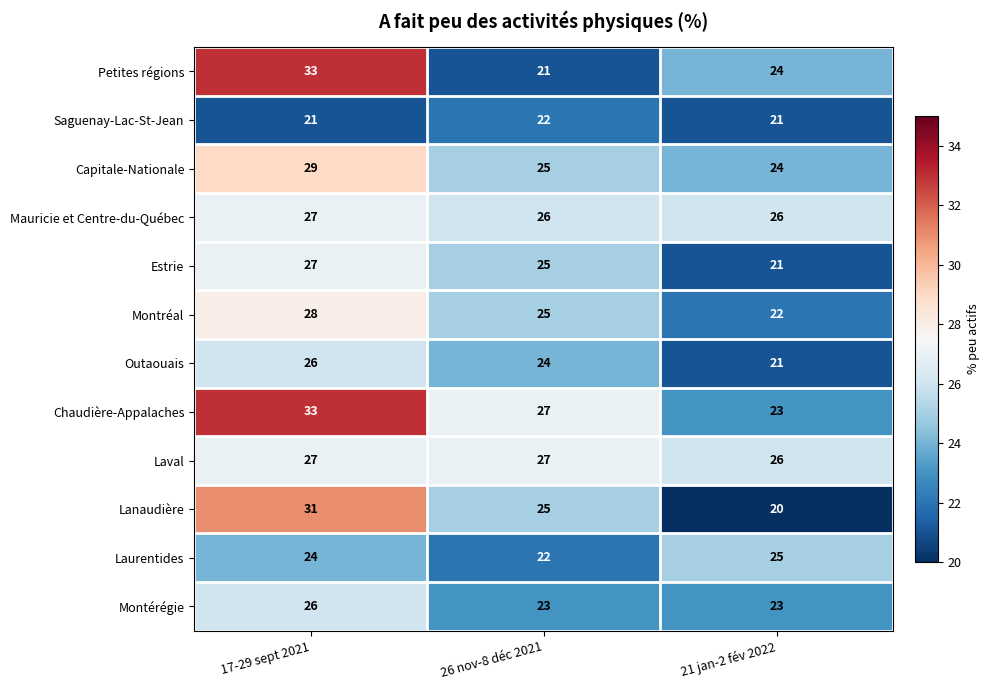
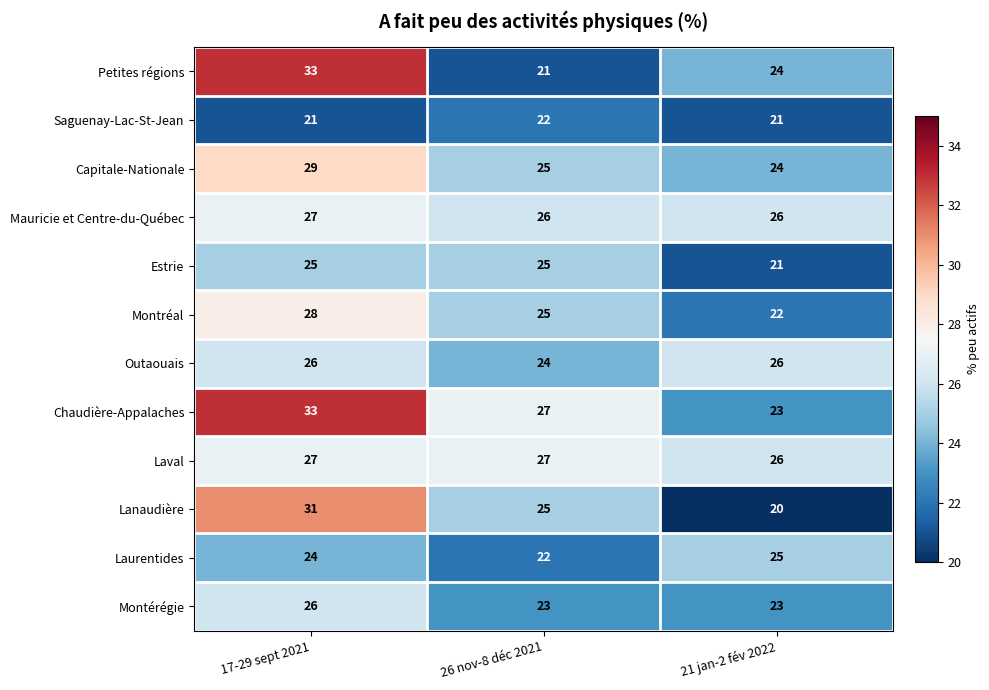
Estrie, 17-29 sept 2021: 27 -> 25
Outaouais, 21 jan-2 fév 2022: 21 -> 26
